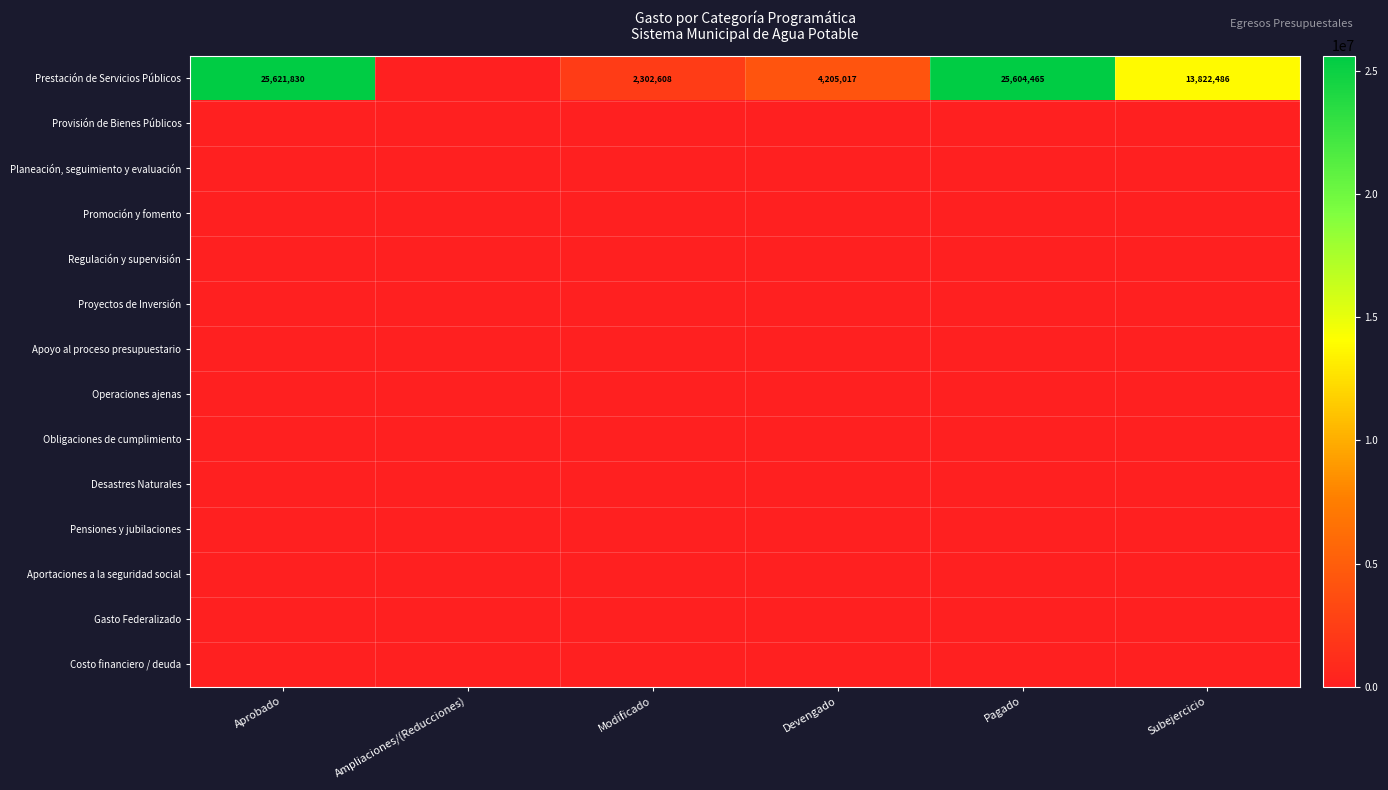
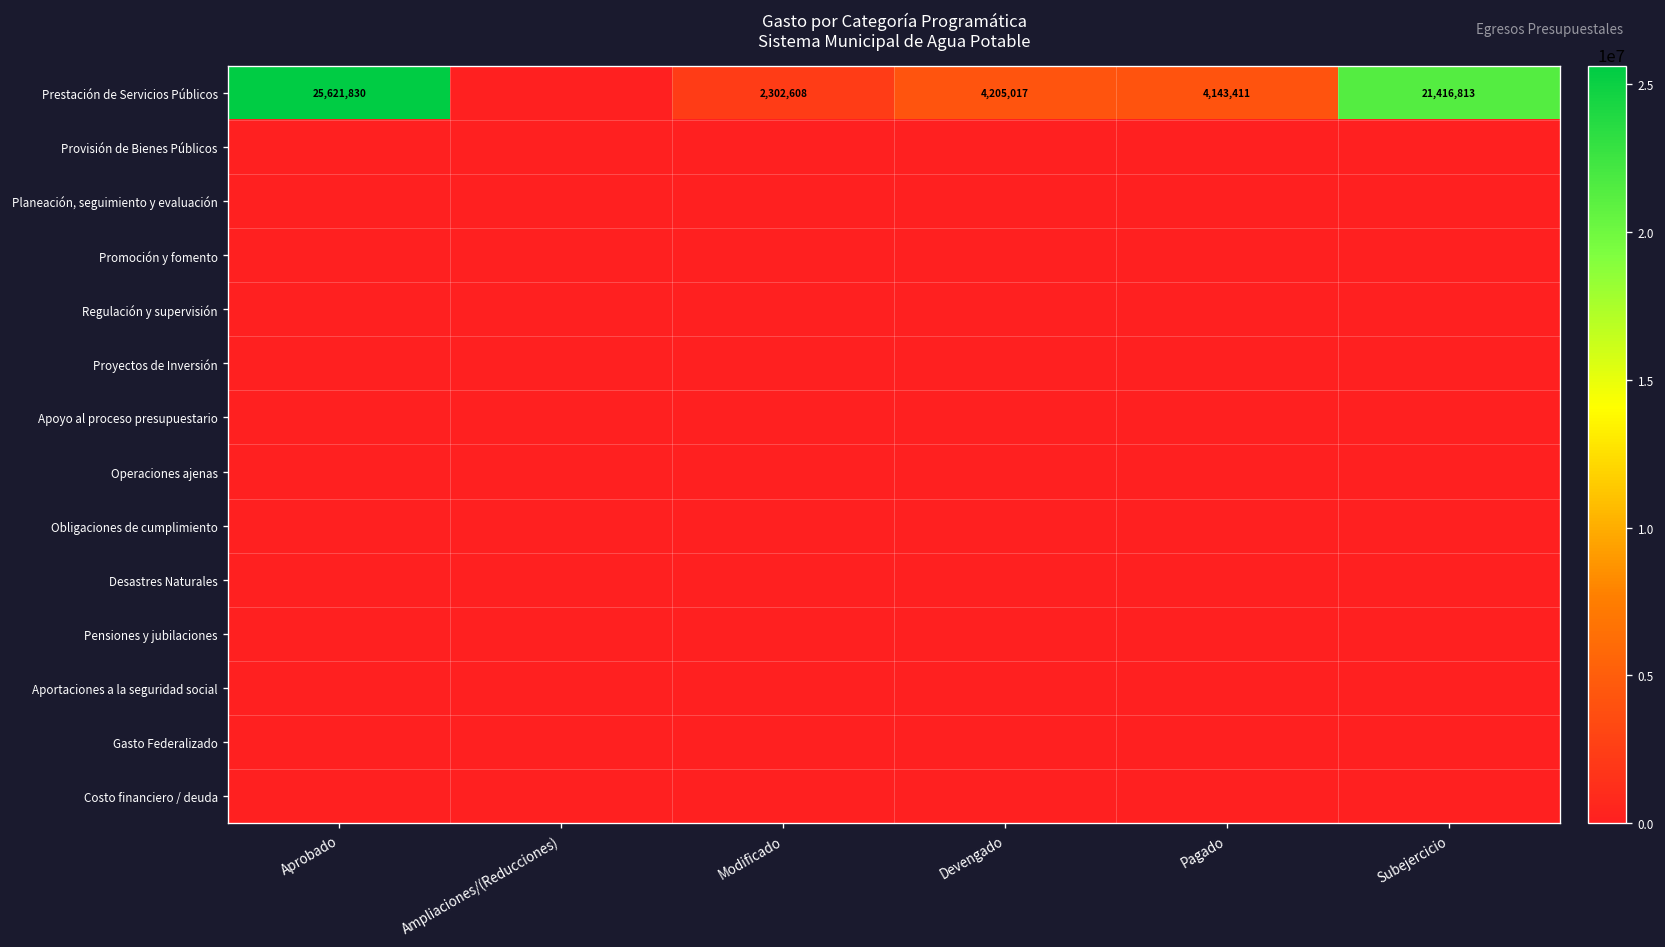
Prestación de Servicios Públicos, Pagado: 25,604,465 -> 4,143,411
Prestación de Servicios Públicos, Subejercicio: 13,822,486 -> 21,416,813
